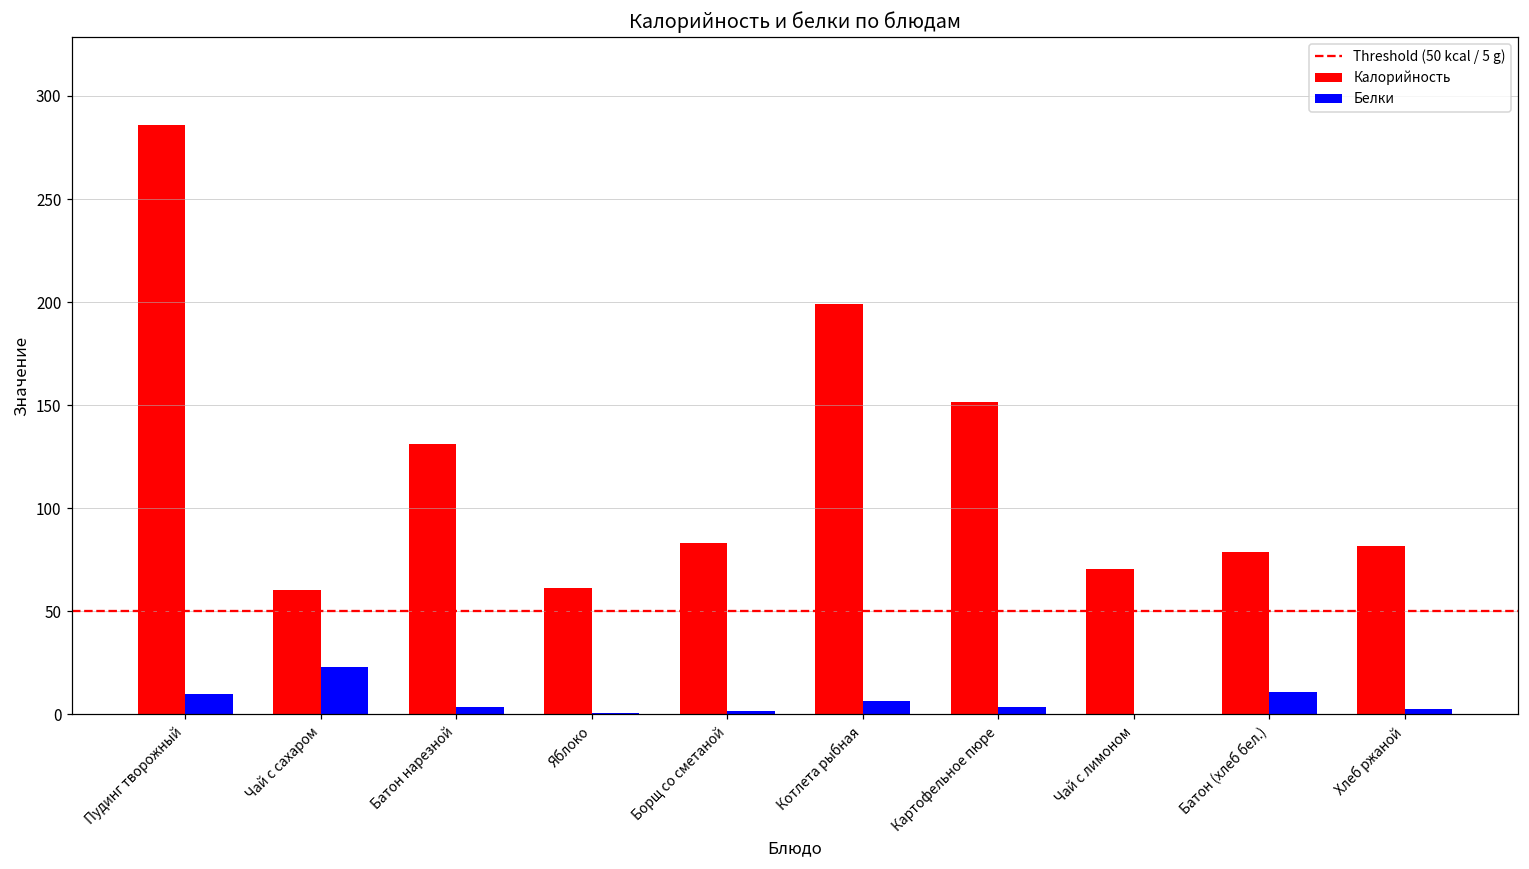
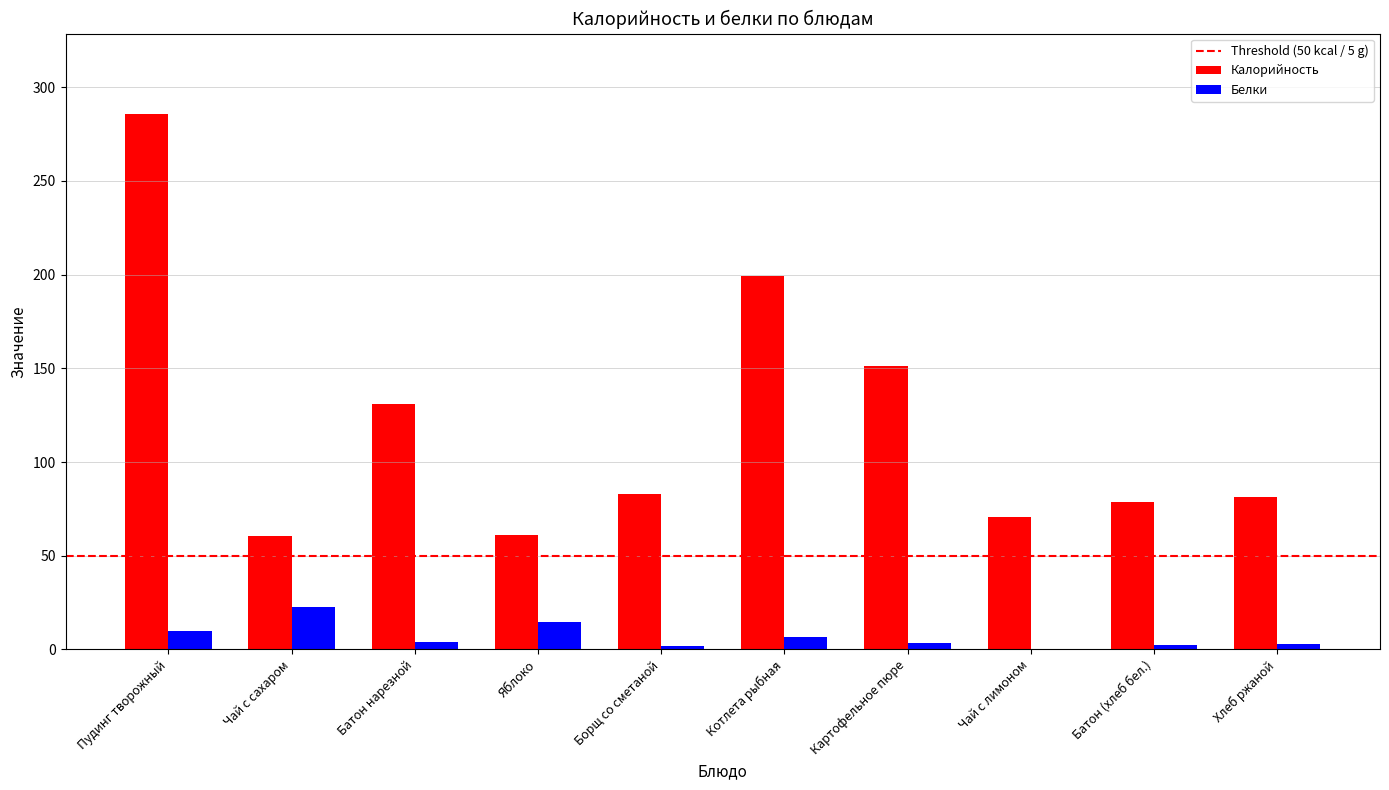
Белки, Яблоко: 1 -> 15
Белки, Батон (хлеб бел.): 11 -> 2
